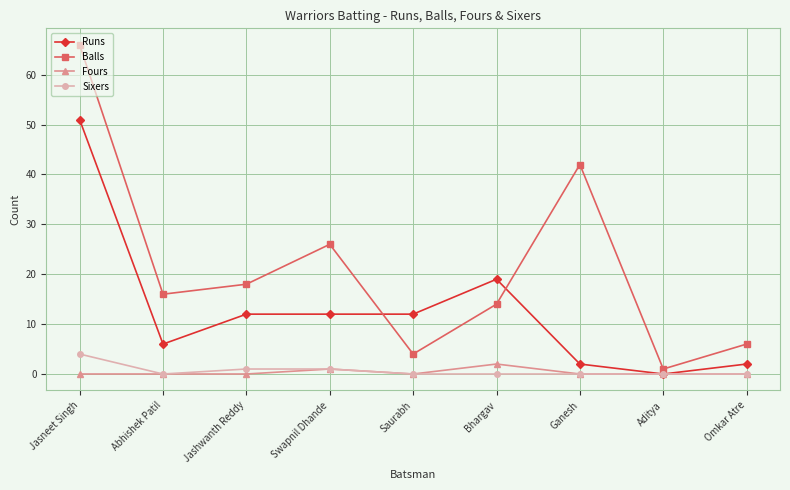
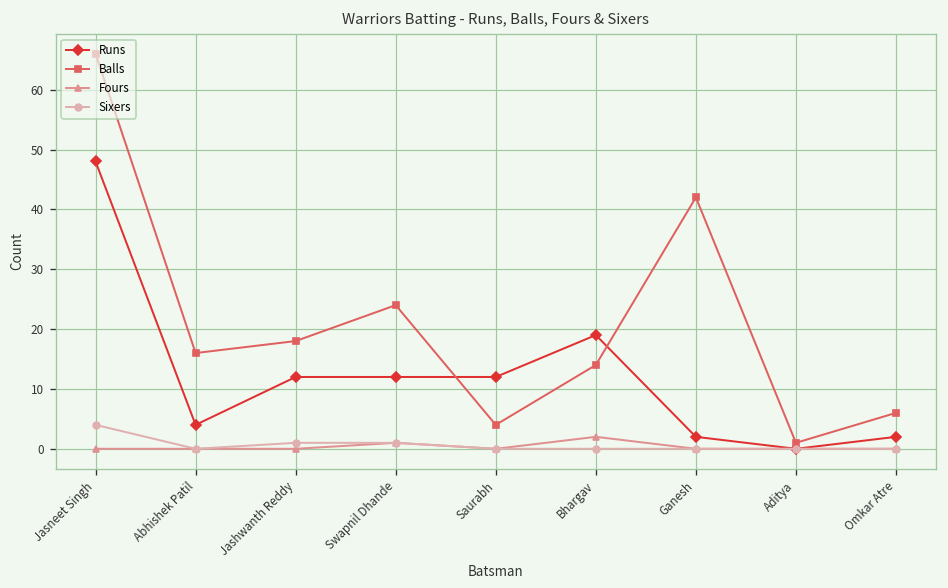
Runs, Jasneet Singh: 51 -> 48
Runs, Abhishek Patil: 6 -> 4
Balls, Swapnil Dhande: 26 -> 24
